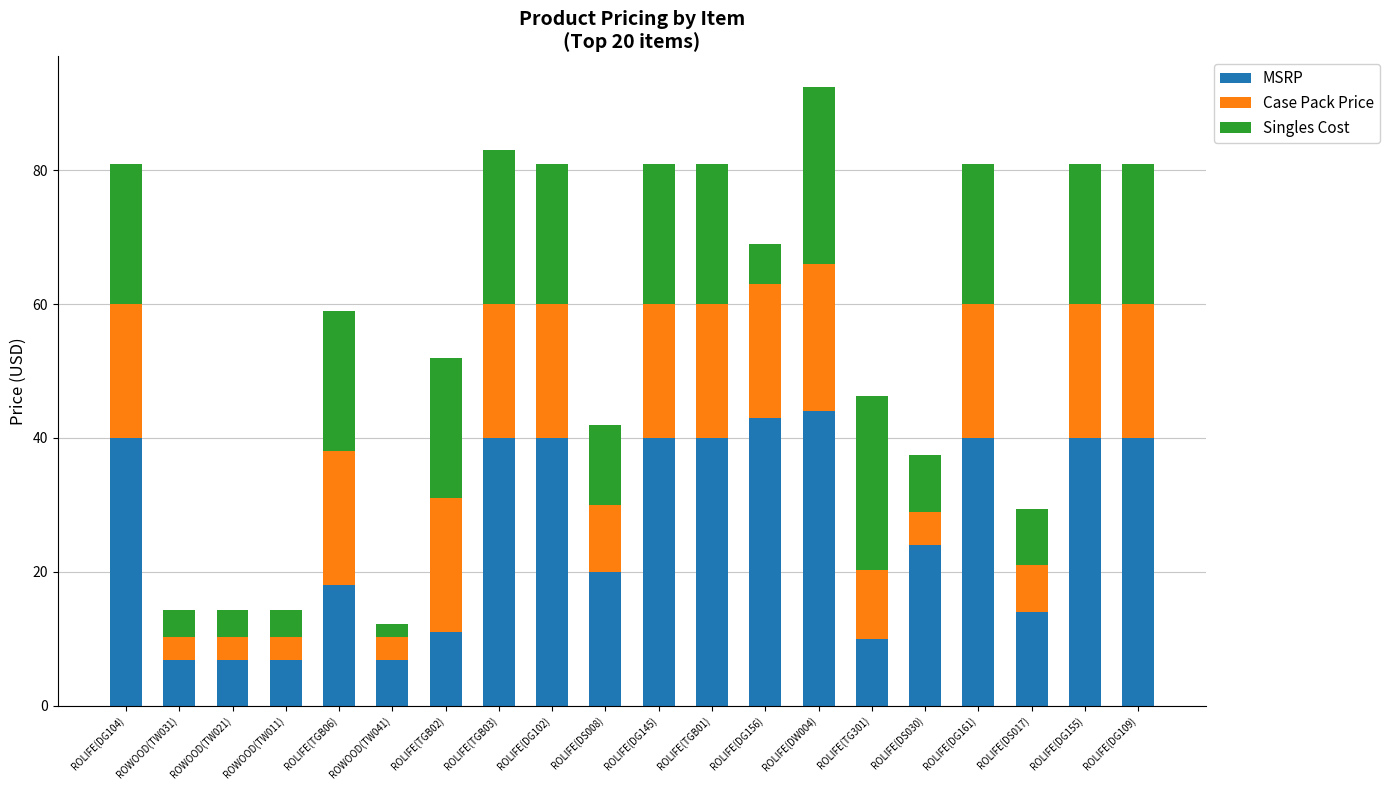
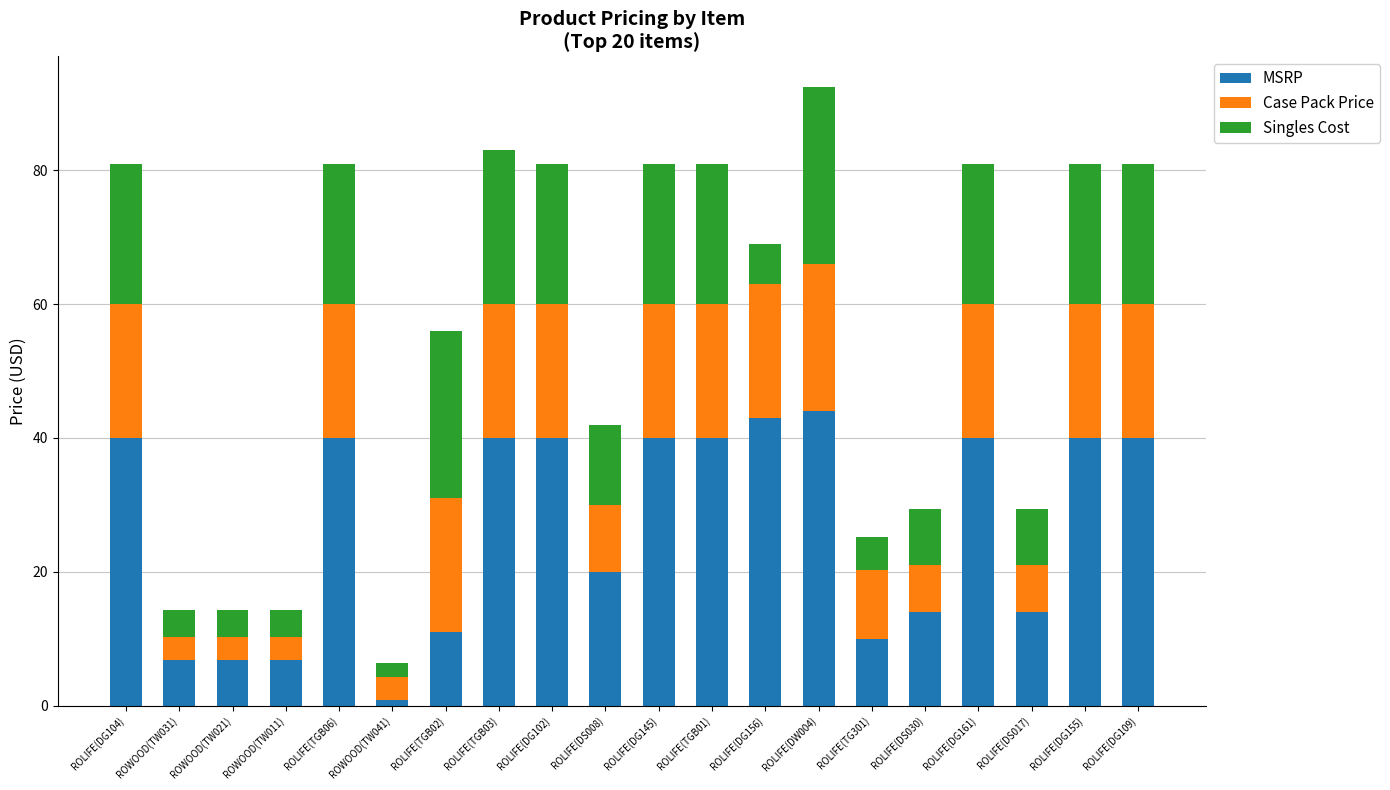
MSRP, ROLIFE(TGB06): 18 -> 40
MSRP, ROWOOD(TW041): 7 -> 1
Singles Cost, ROLIFE(TGB02): 21 -> 25
Singles Cost, ROLIFE(TG301): 26 -> 5
MSRP, ROLIFE(DS030): 24 -> 14
Case Pack Price, ROLIFE(DS030): 5 -> 7
